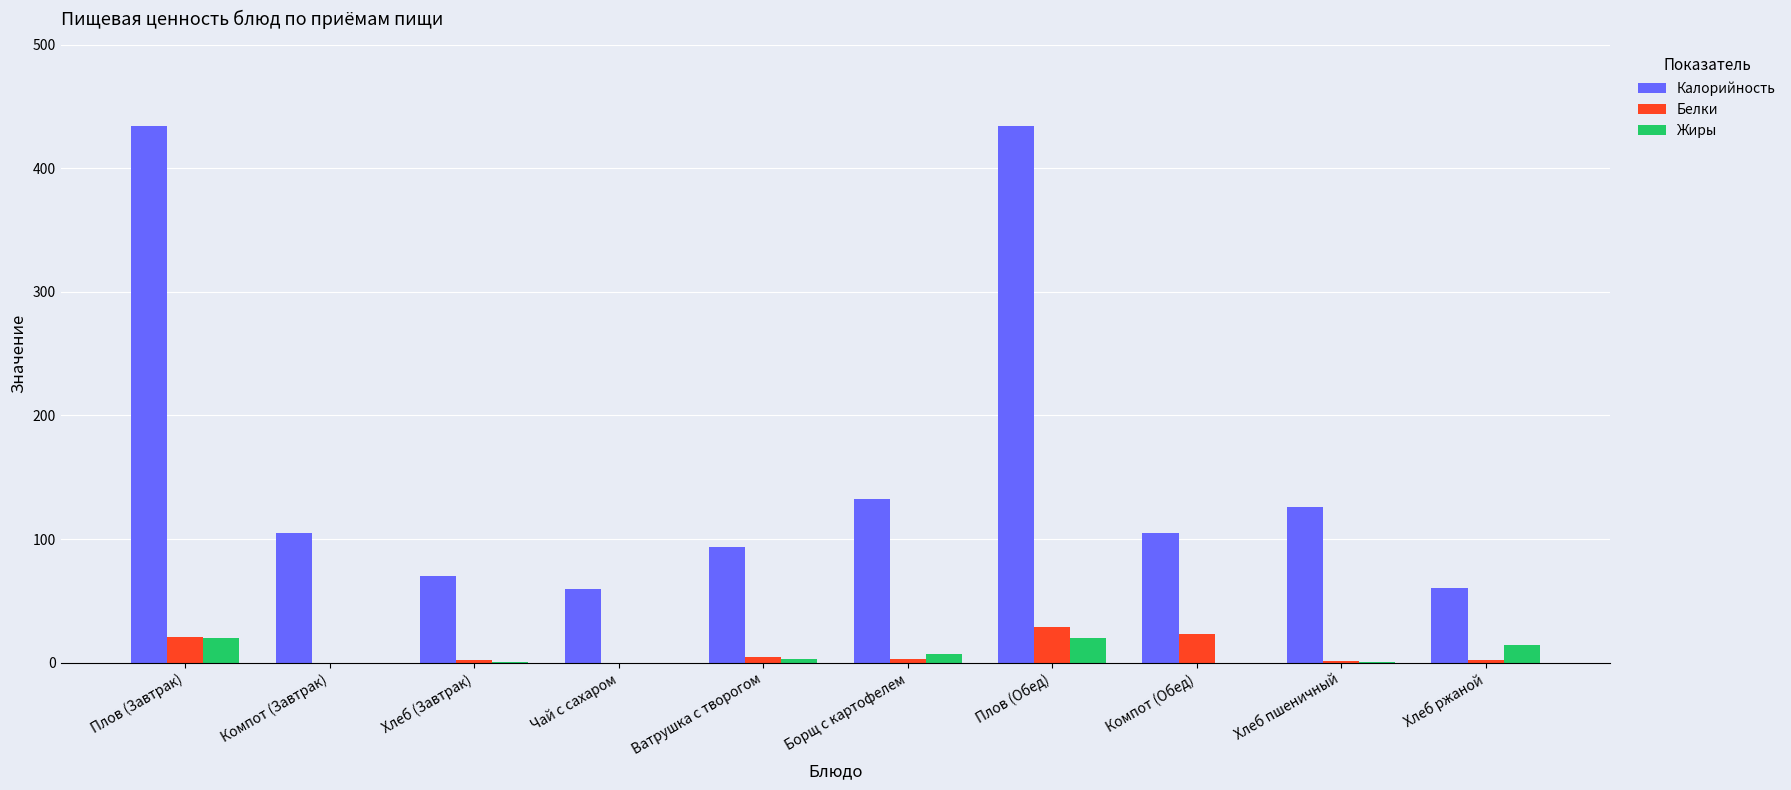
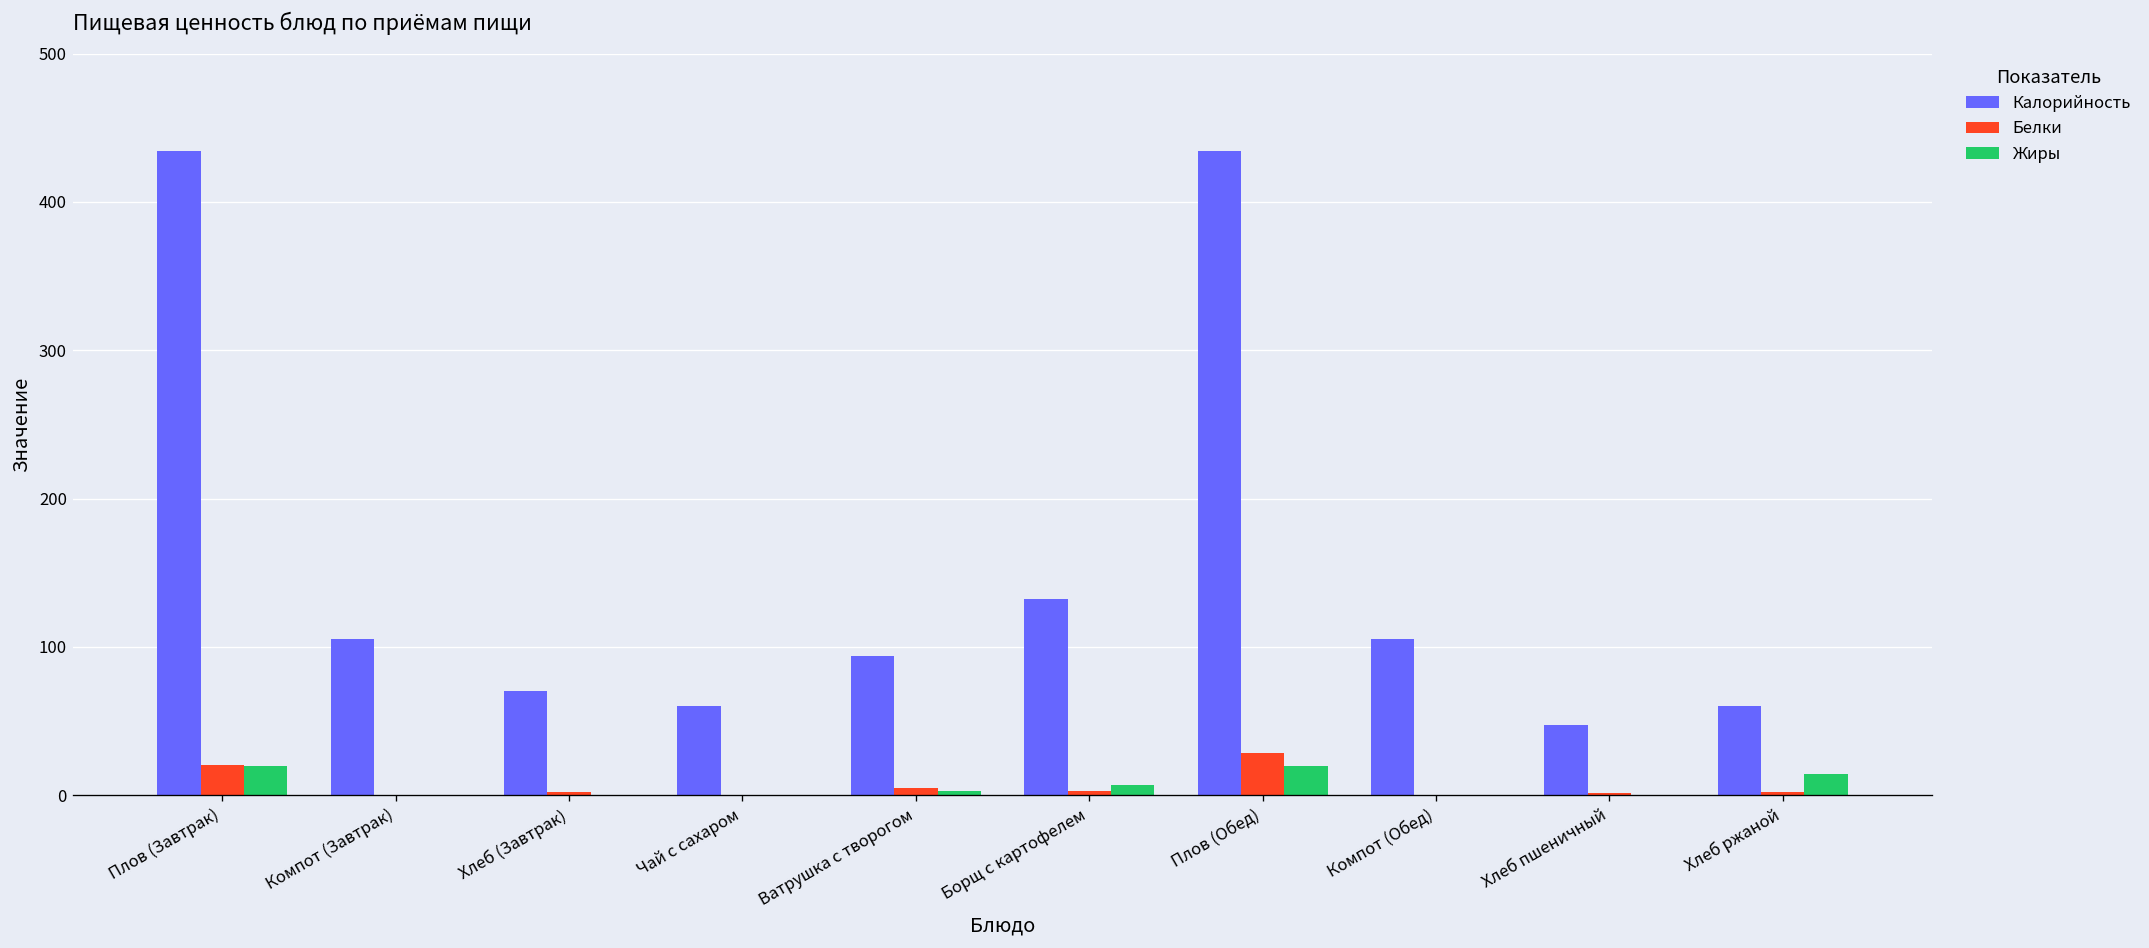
Белки, Компот (Обед): 23 -> 0
Калорийность, Хлеб пшеничный: 126 -> 47
